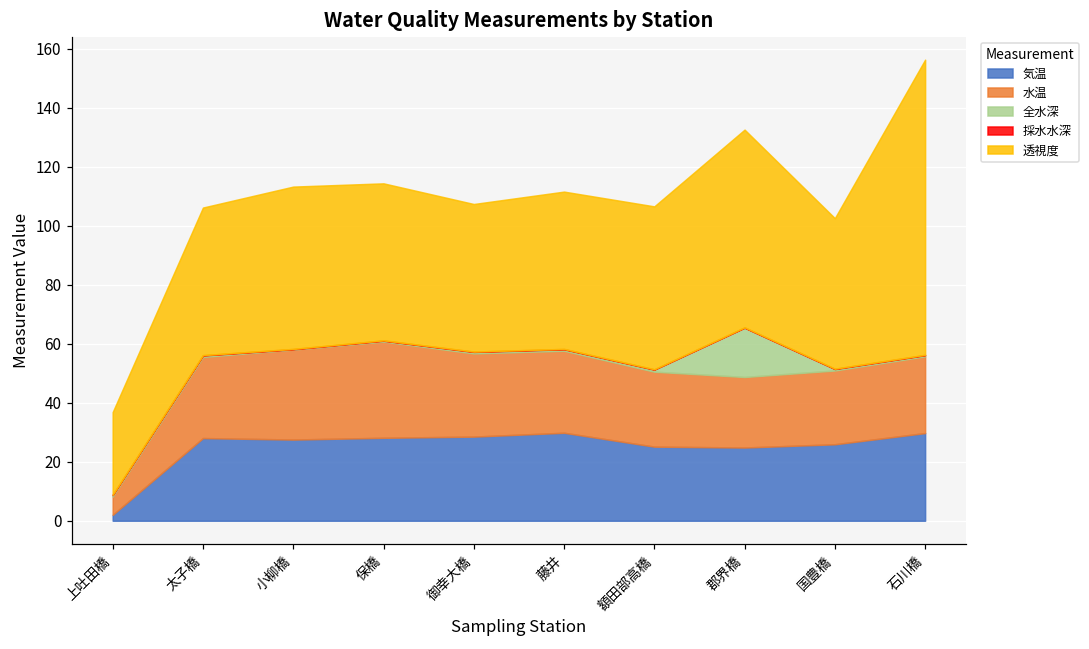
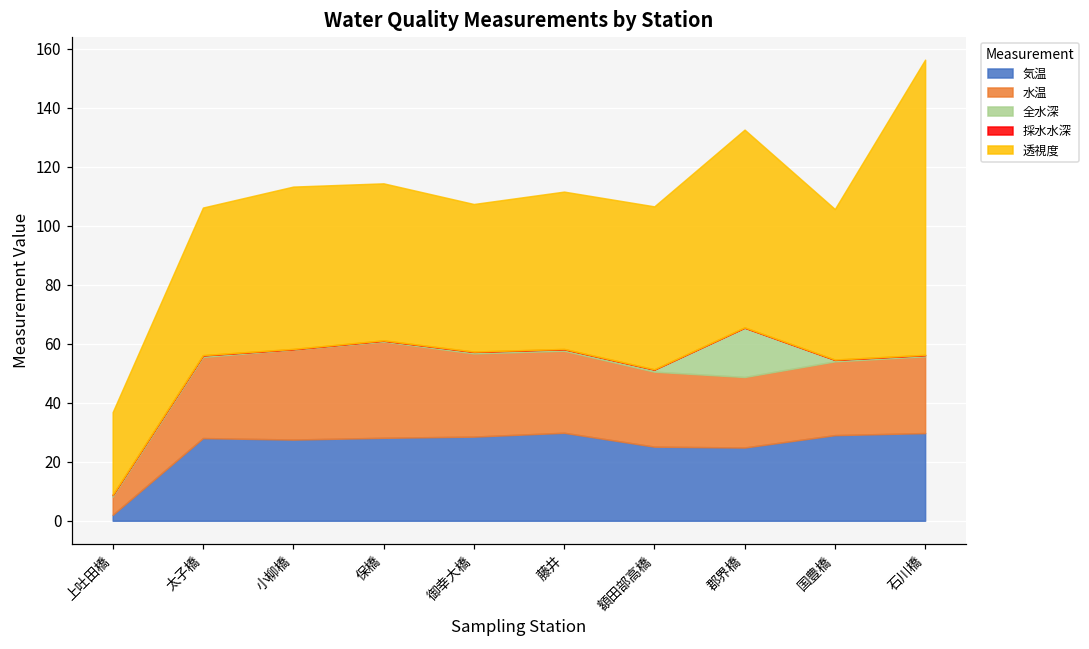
気温, 国豊橋: 26 -> 29
